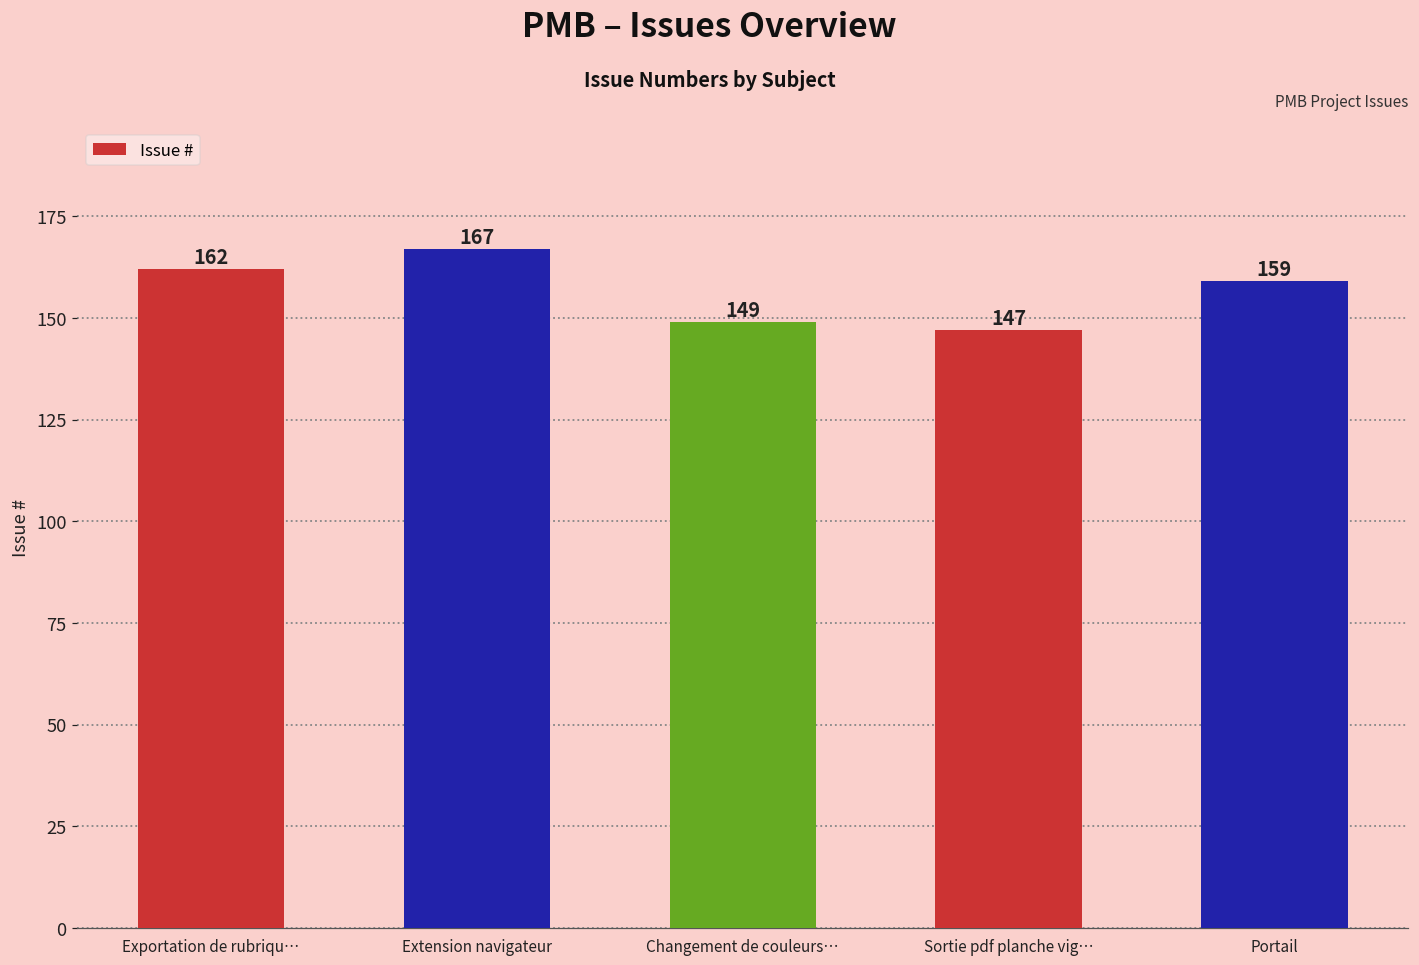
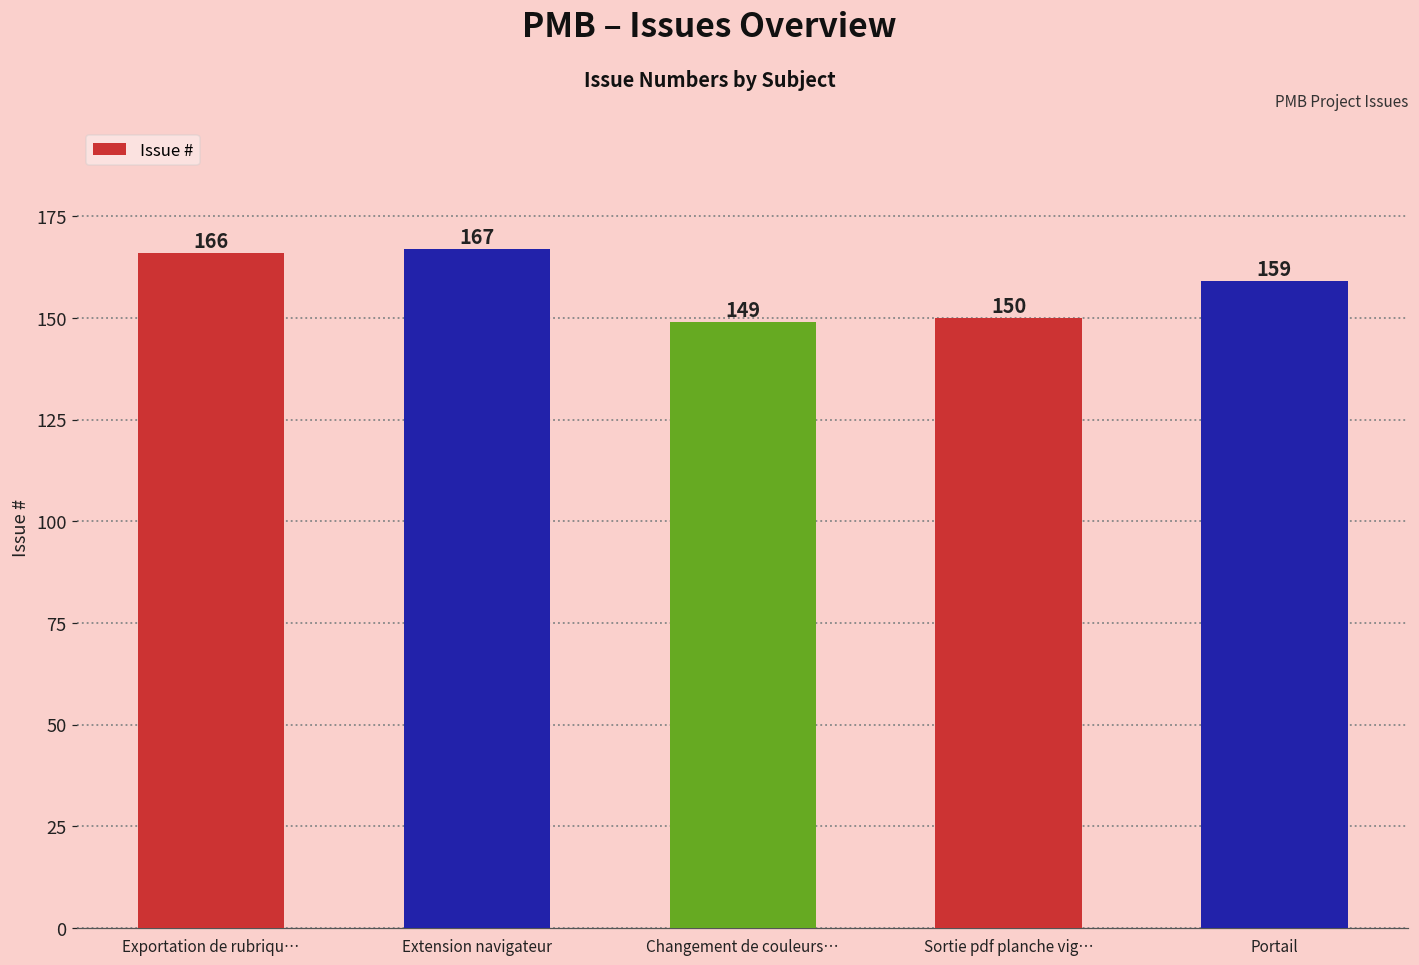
Exportation de rubriqu…: 162 -> 166
Sortie pdf planche vig…: 147 -> 150
